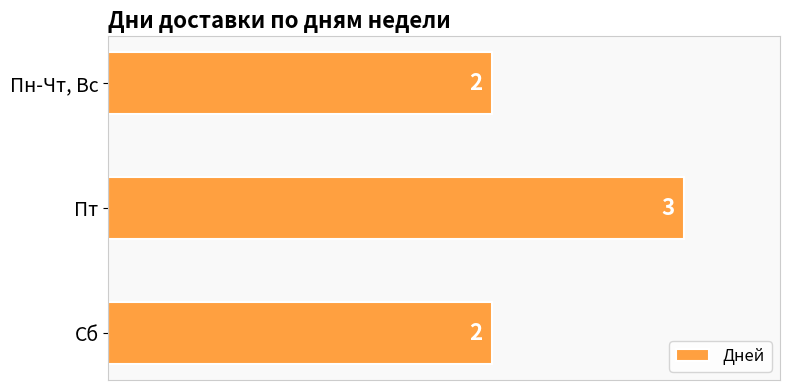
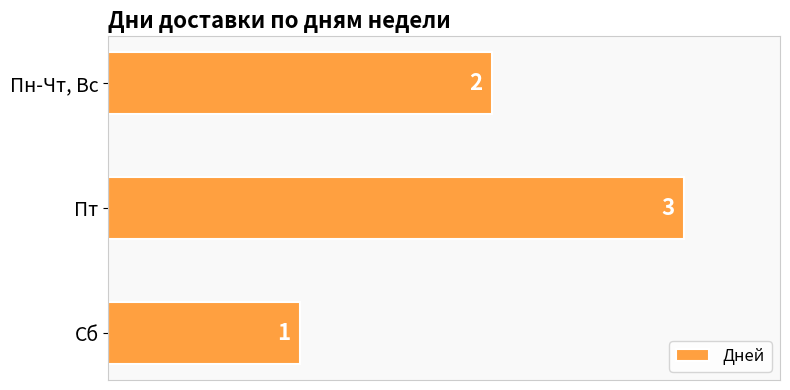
Сб: 2 -> 1
